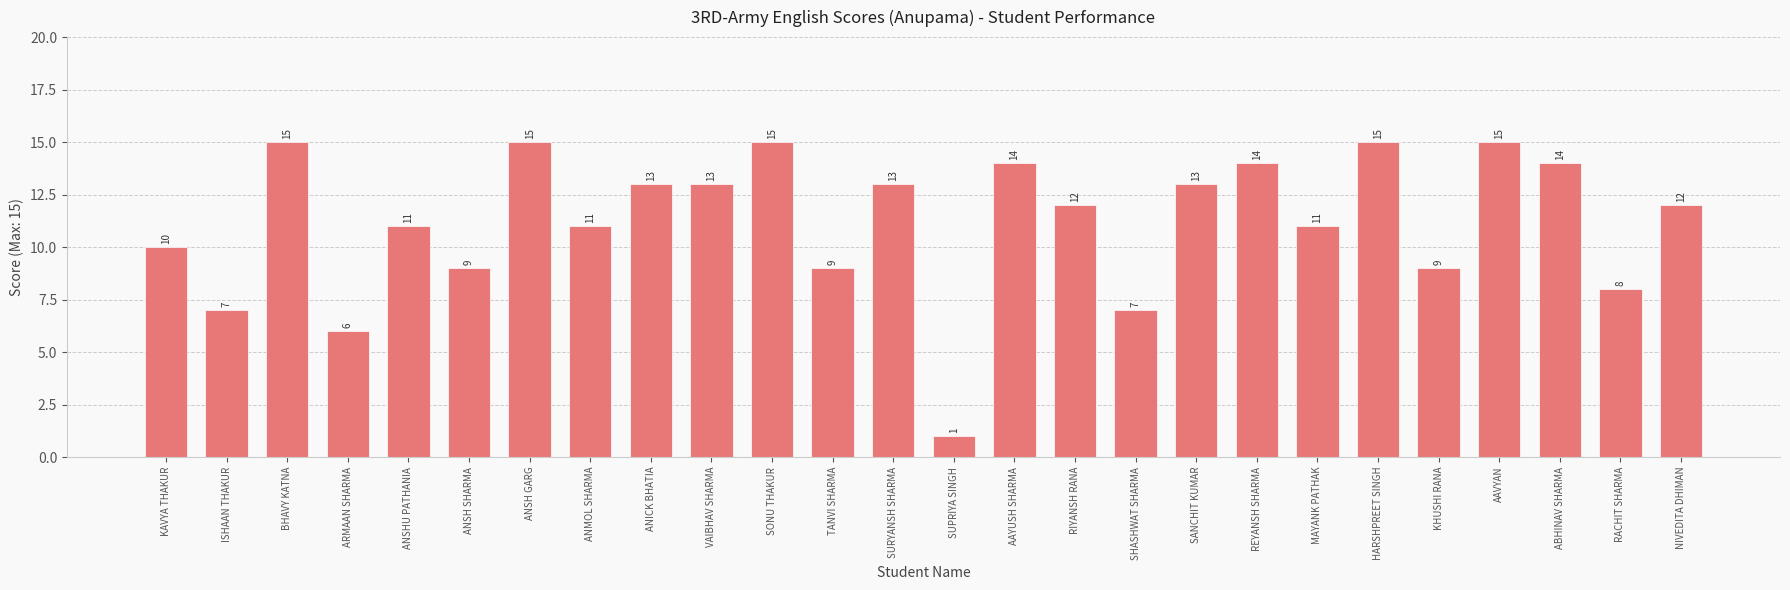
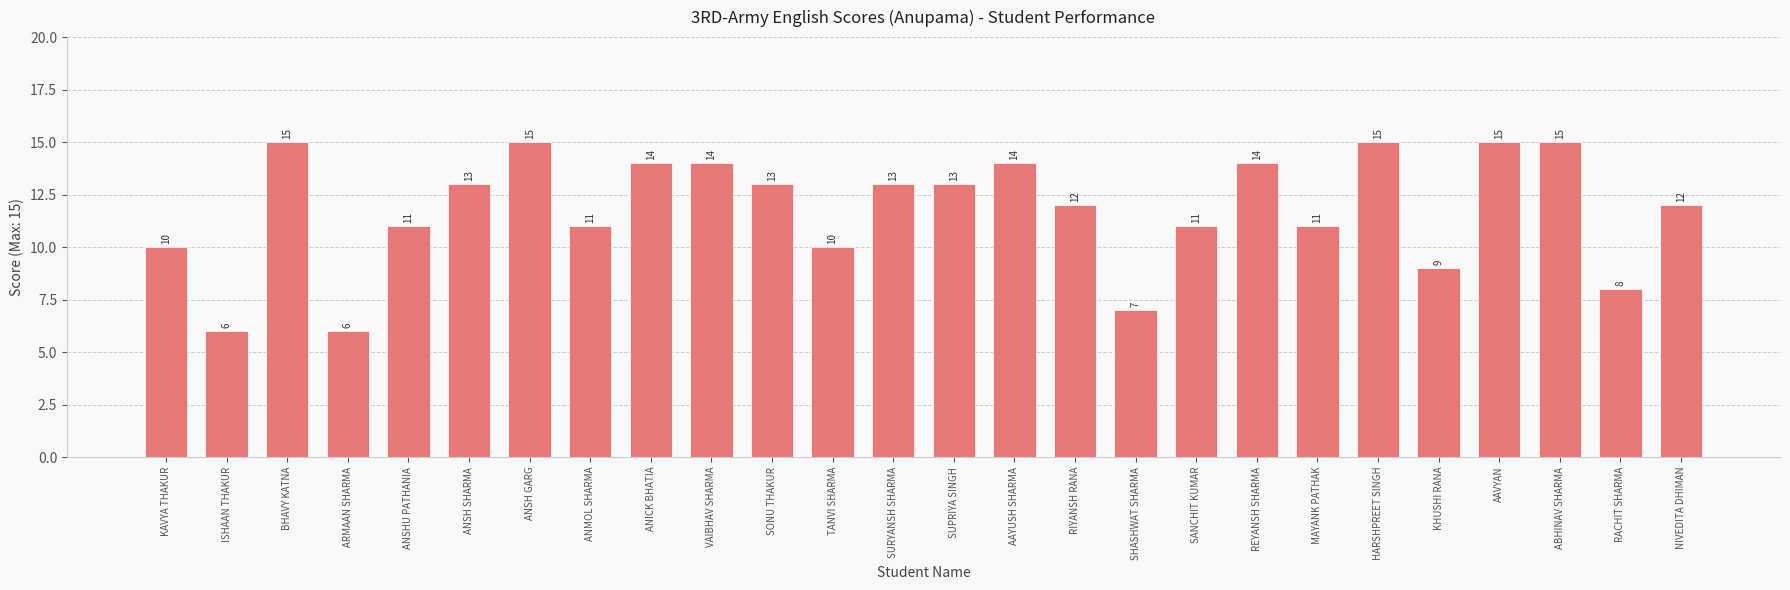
ISHAAN THAKUR: 7 -> 6
ANSH SHARMA: 9 -> 13
ANICK BHATIA: 13 -> 14
VAIBHAV SHARMA: 13 -> 14
SONU THAKUR: 15 -> 13
TANVI SHARMA: 9 -> 10
SUPRIYA SINGH: 1 -> 13
SANCHIT KUMAR: 13 -> 11
ABHINAV SHARMA: 14 -> 15
